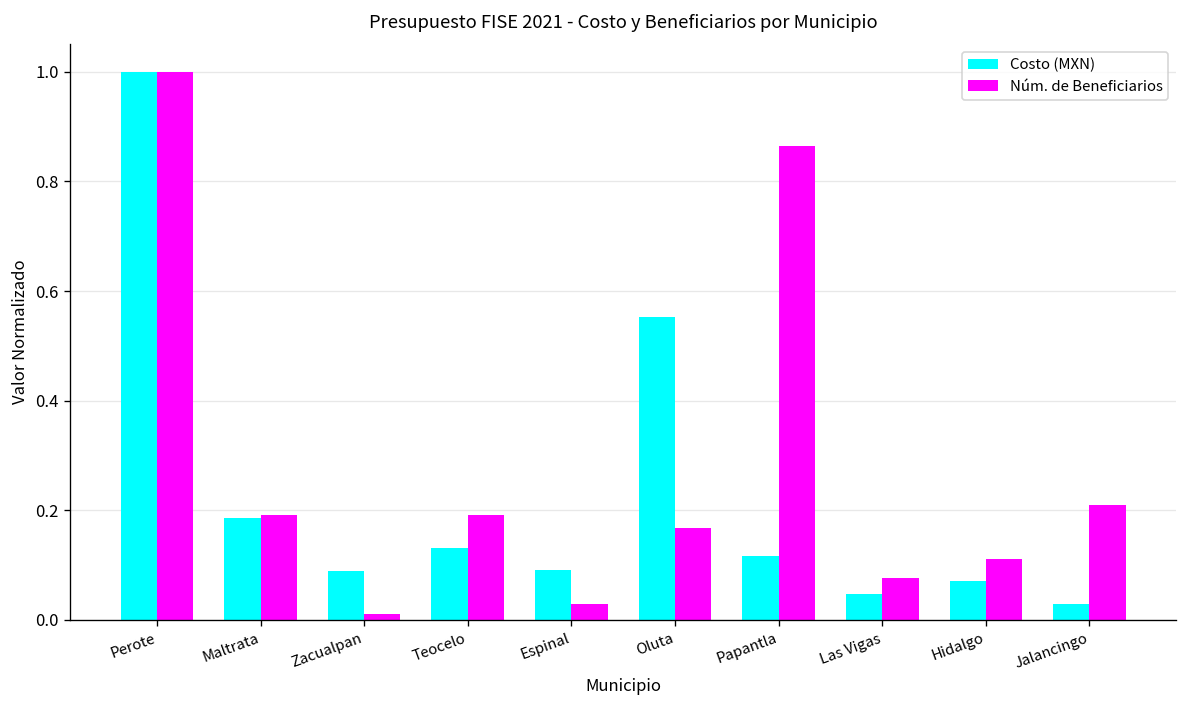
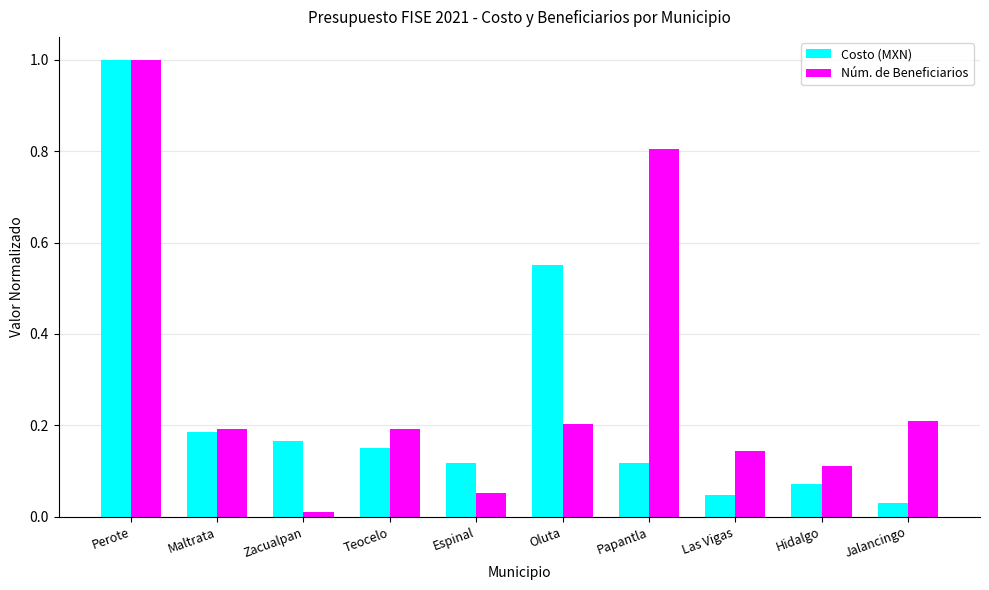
Costo (MXN), Zacualpan: 0.09 -> 0.17
Costo (MXN), Teocelo: 0.13 -> 0.15
Costo (MXN), Espinal: 0.09 -> 0.12
Núm. de Beneficiarios, Espinal: 0.03 -> 0.05
Núm. de Beneficiarios, Oluta: 0.17 -> 0.20
Núm. de Beneficiarios, Papantla: 0.86 -> 0.80
Núm. de Beneficiarios, Las Vigas: 0.08 -> 0.14
